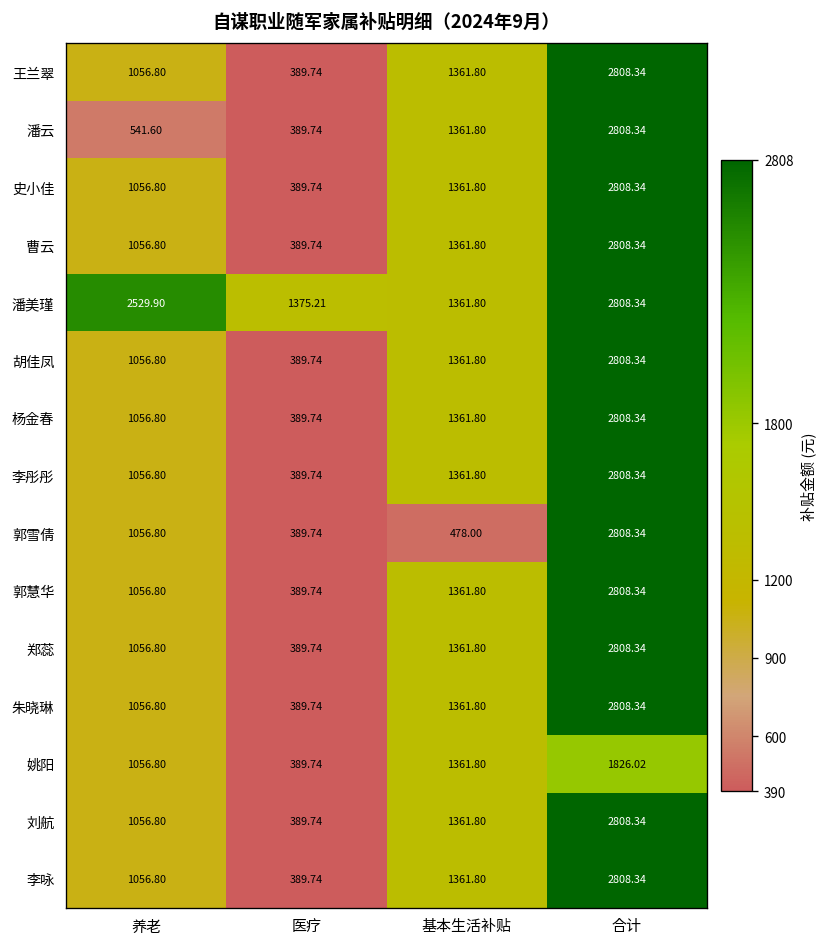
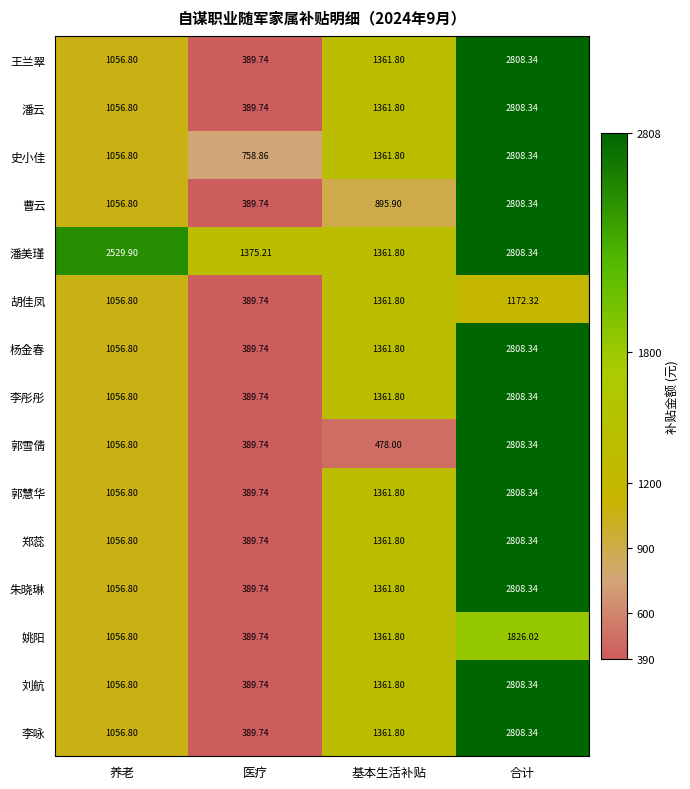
潘云, 养老: 541.60 -> 1056.80
史小佳, 医疗: 389.74 -> 758.86
曹云, 基本生活补贴: 1361.80 -> 895.90
胡佳凤, 合计: 2808.34 -> 1172.32
